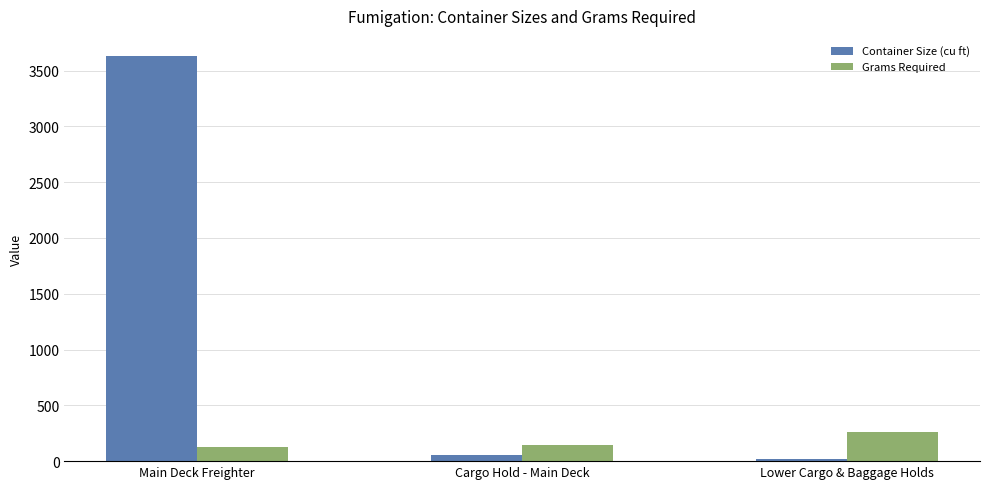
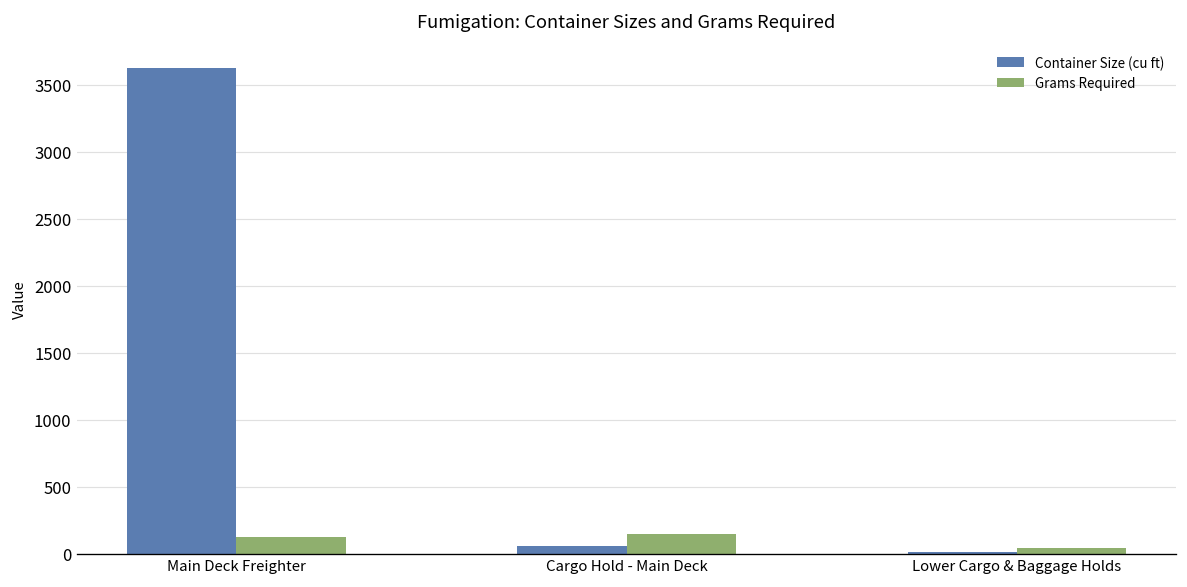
Grams Required, Lower Cargo & Baggage Holds: 260 -> 40
